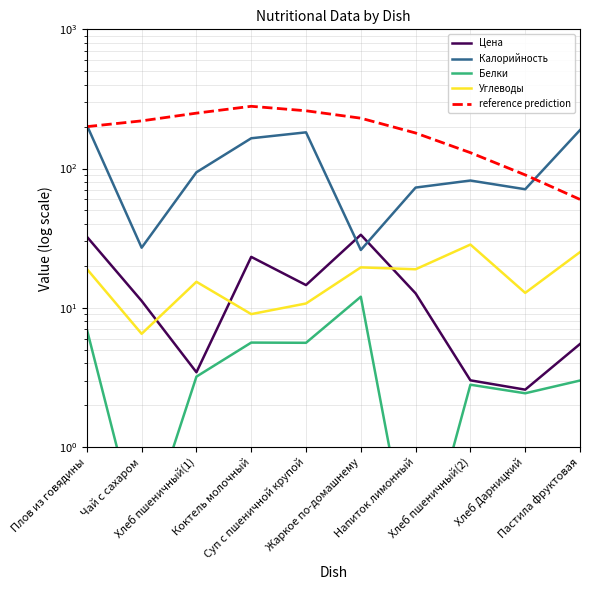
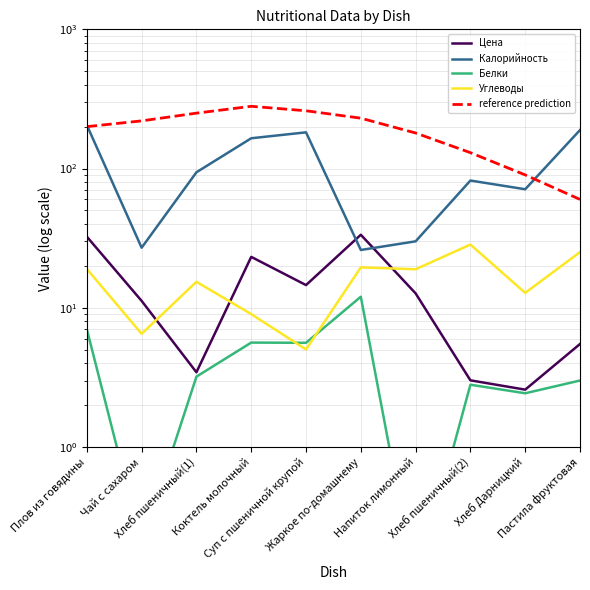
Углеводы, Суп с пшеничной крупой: 11 -> 5.0
Калорийность, Напиток лимонный: 70 -> 30
